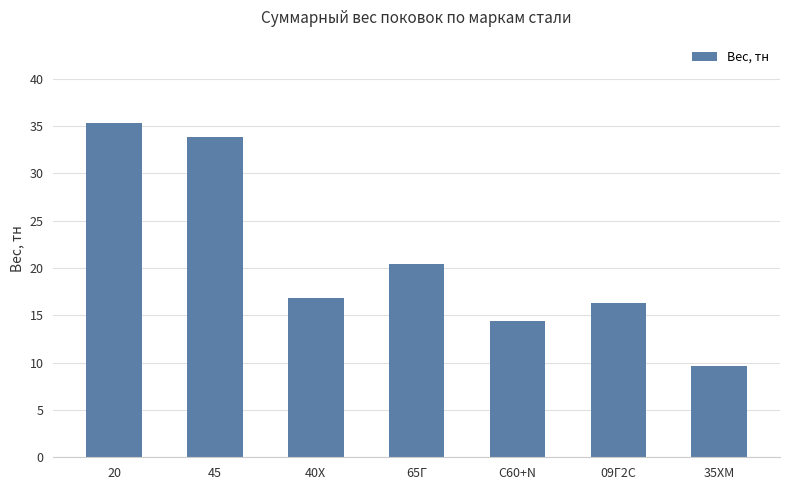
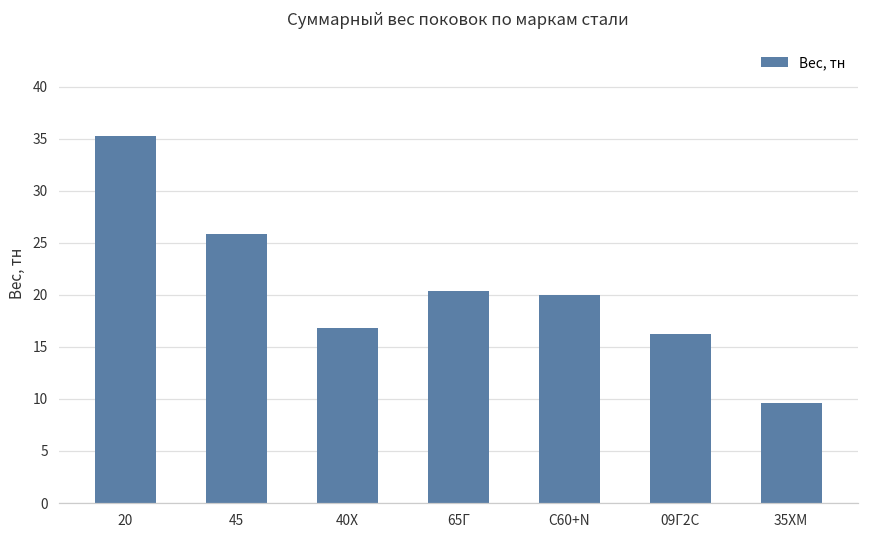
45: 34 -> 26
C60+N: 14 -> 20
